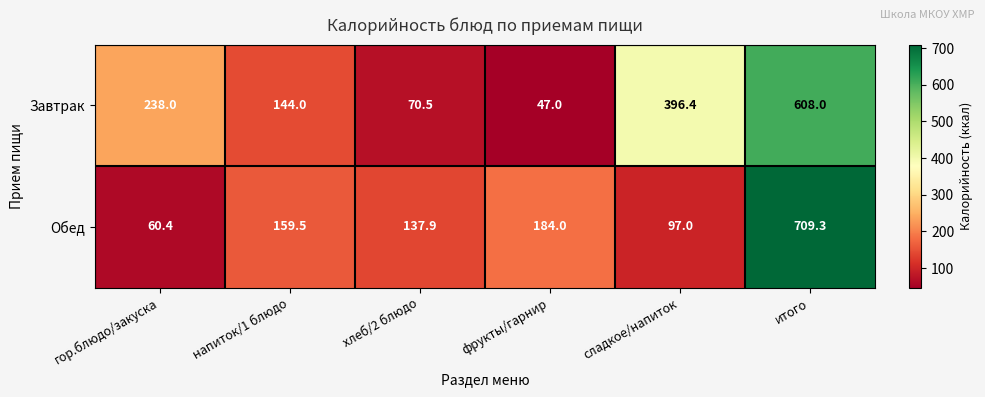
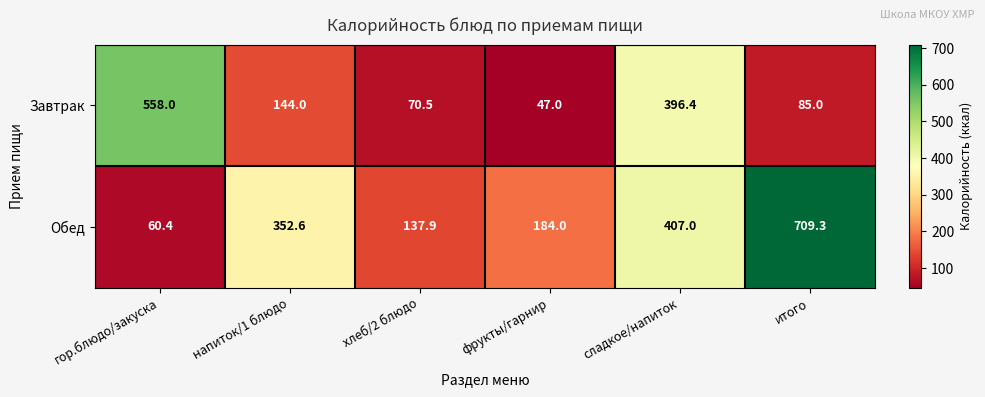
Завтрак, гор.блюдо/закуска: 238.0 -> 558.0
Завтрак, итого: 608.0 -> 85.0
Обед, напиток/1 блюдо: 159.5 -> 352.6
Обед, сладкое/напиток: 97.0 -> 407.0
